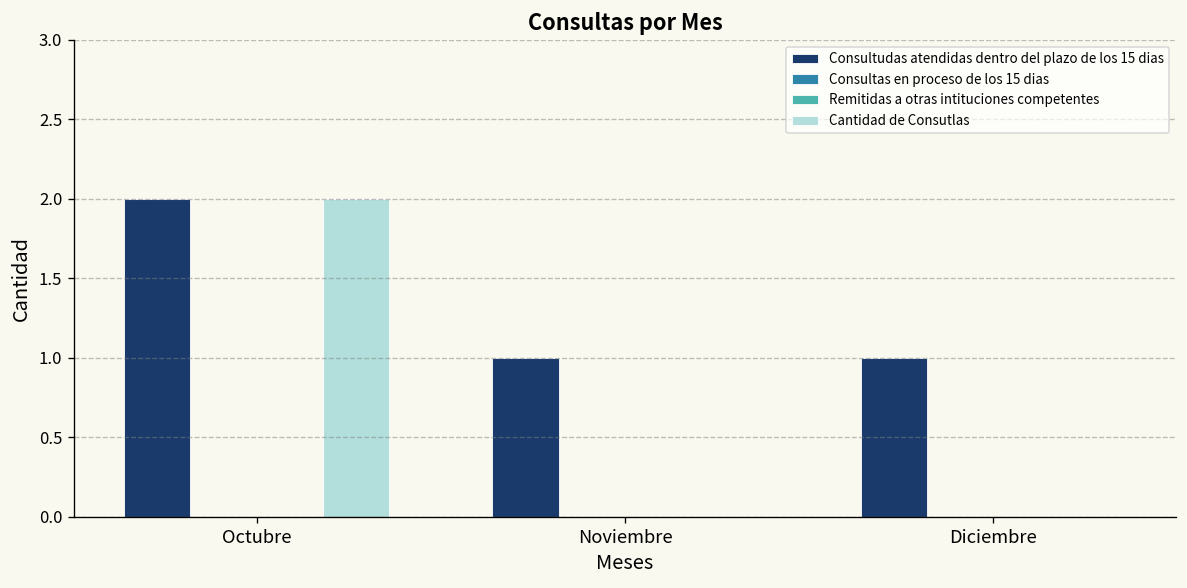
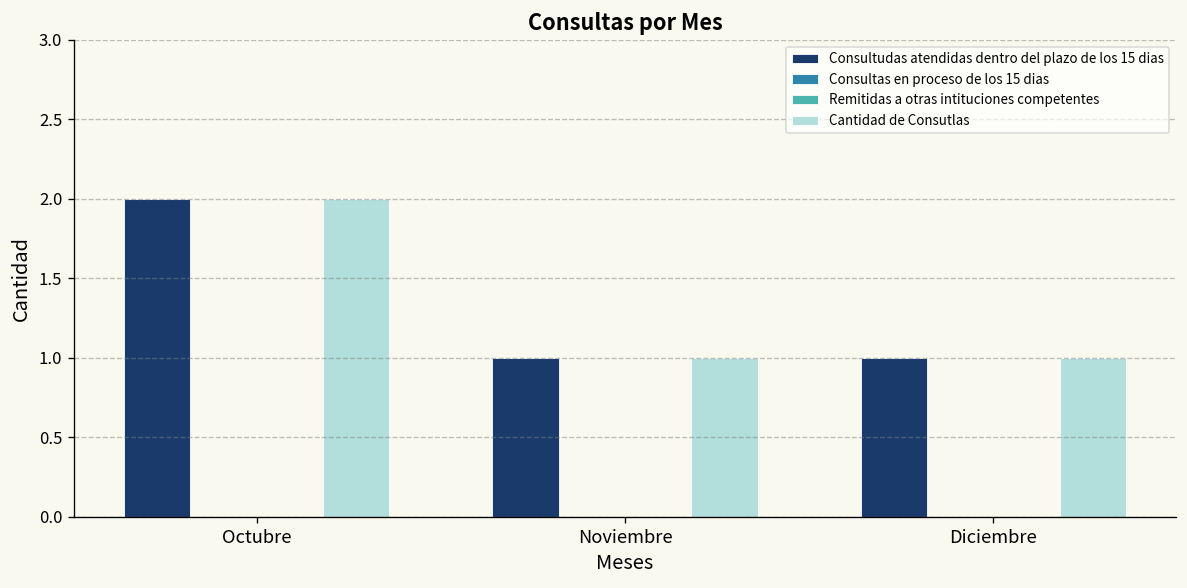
Cantidad de Consutlas, Noviembre: 0 -> 1
Cantidad de Consutlas, Diciembre: 0 -> 1
